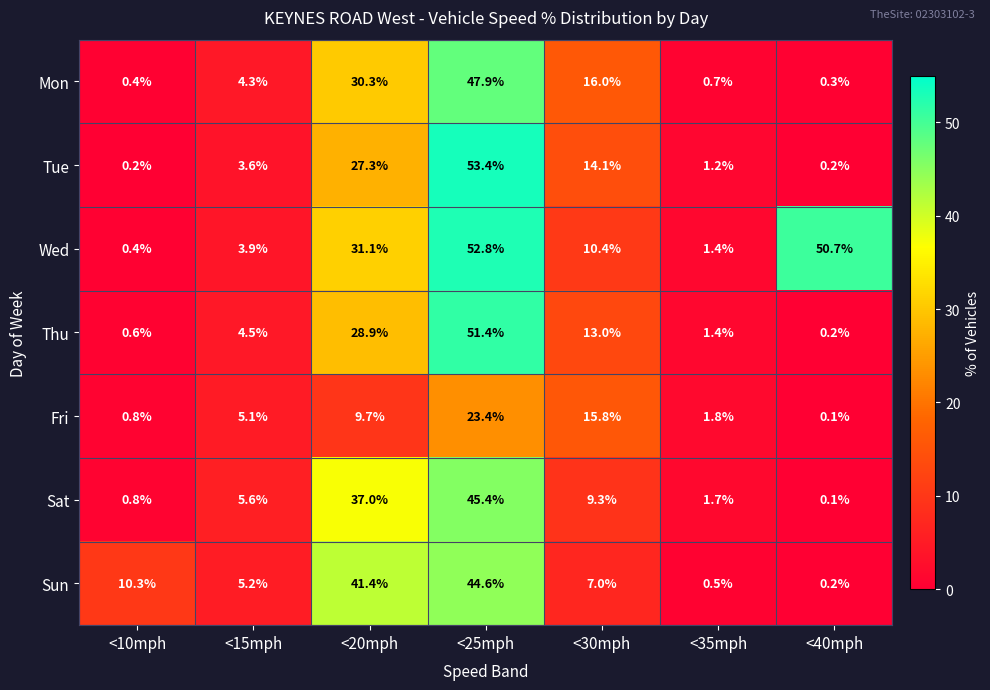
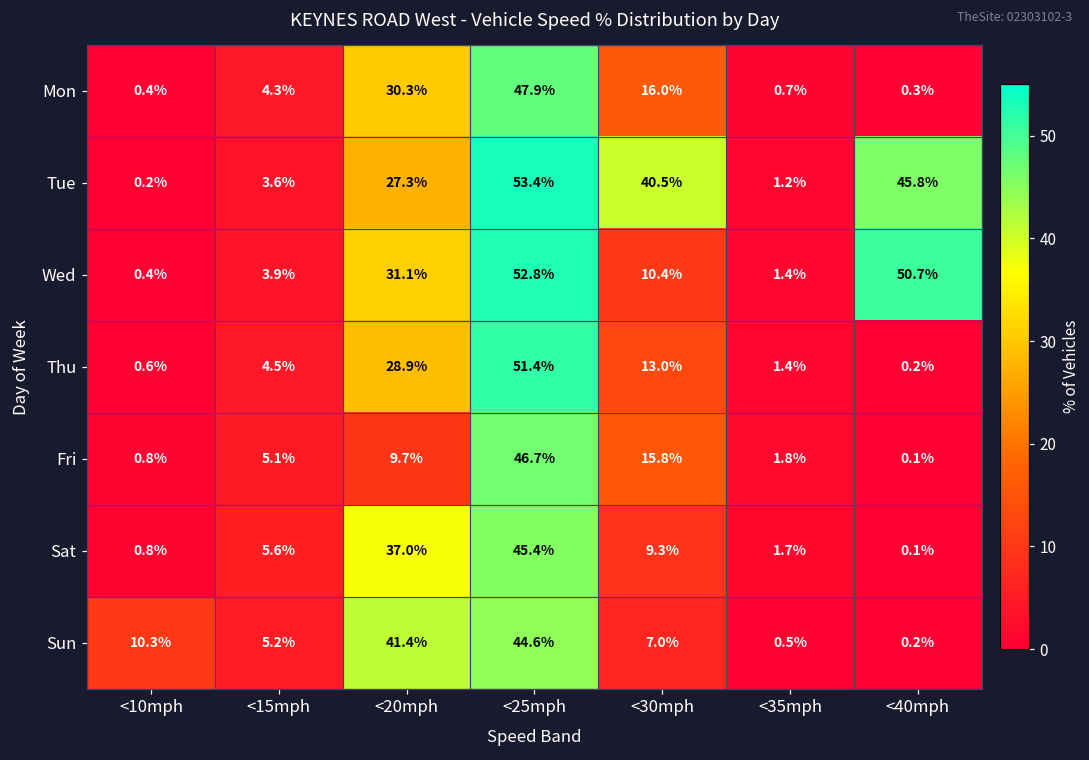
Tue, <30mph: 14.1% -> 40.5%
Tue, <40mph: 0.2% -> 45.8%
Fri, <25mph: 23.4% -> 46.7%
